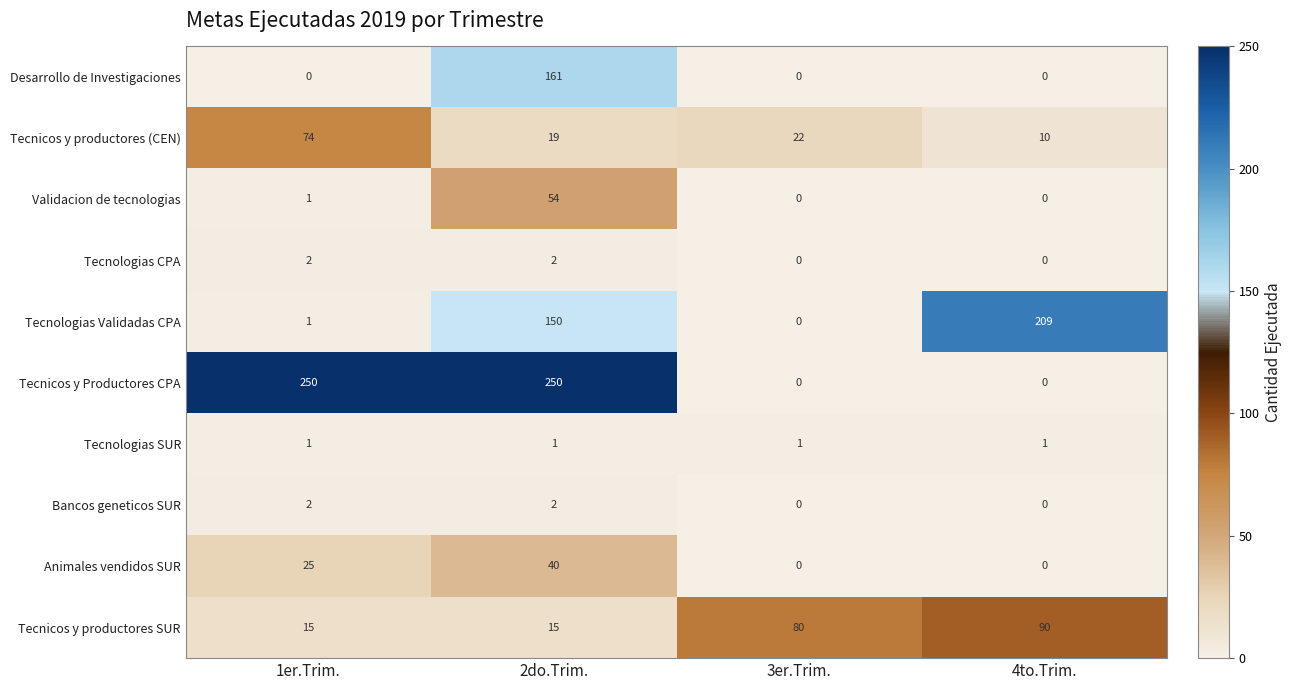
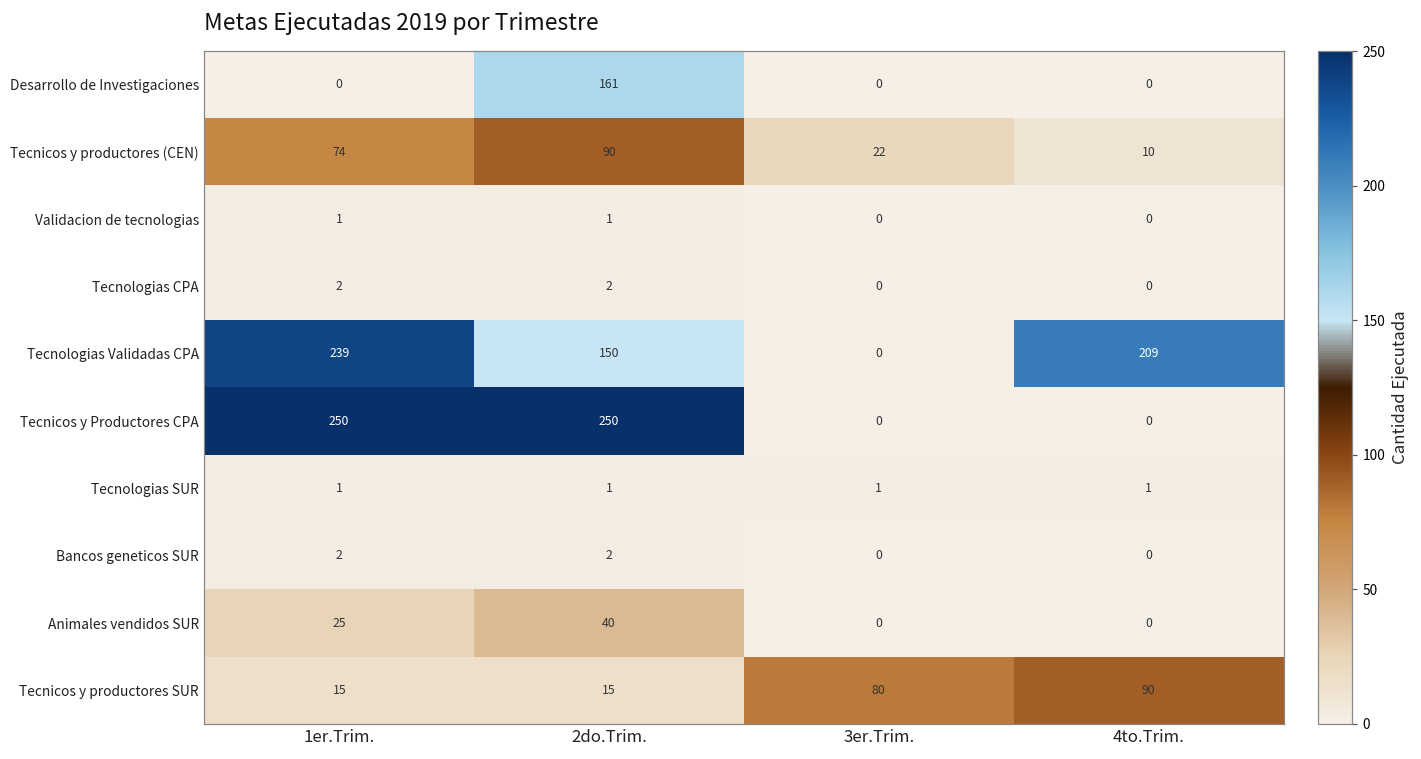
Tecnicos y productores (CEN), 2do.Trim.: 19 -> 90
Validacion de tecnologias, 2do.Trim.: 54 -> 1
Tecnologias Validadas CPA, 1er.Trim.: 1 -> 239
